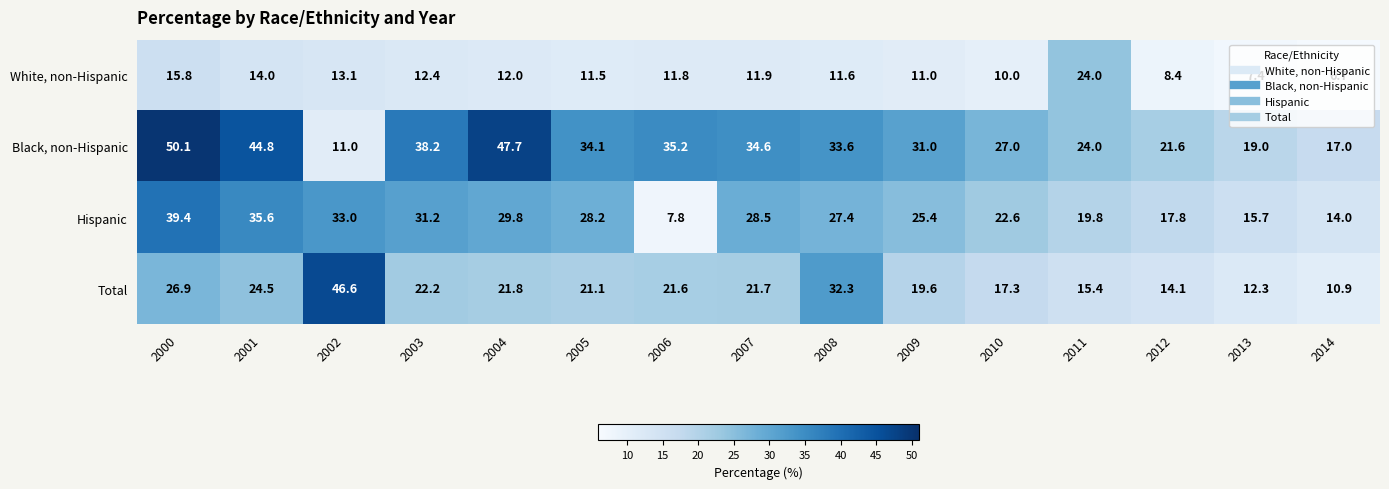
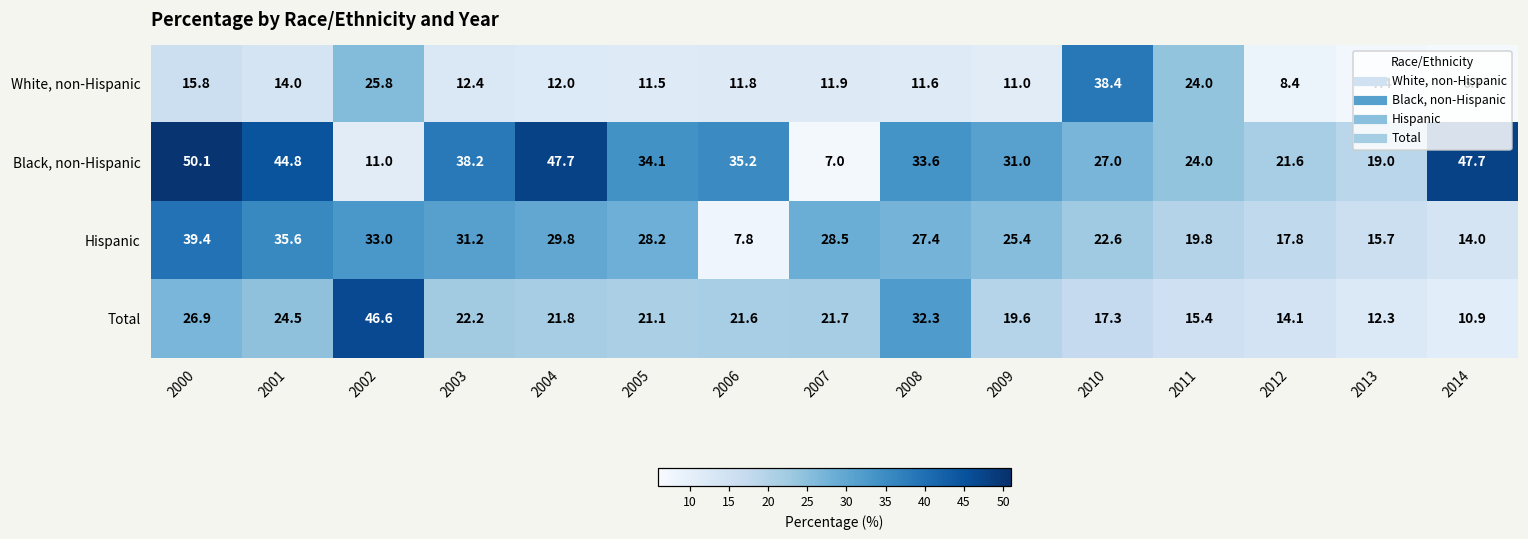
White, non-Hispanic, 2002: 13.1 -> 25.8
White, non-Hispanic, 2010: 10.0 -> 38.4
Black, non-Hispanic, 2007: 34.6 -> 7.0
Black, non-Hispanic, 2014: 17.0 -> 47.7
